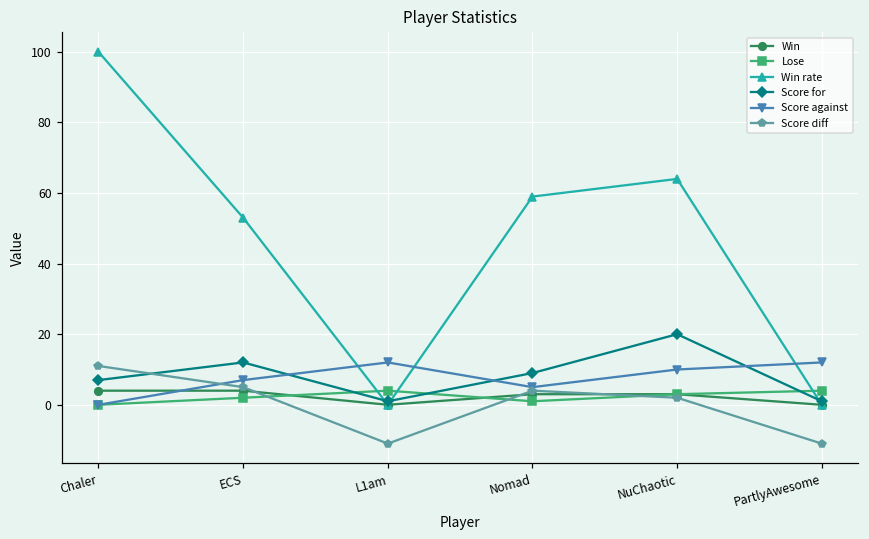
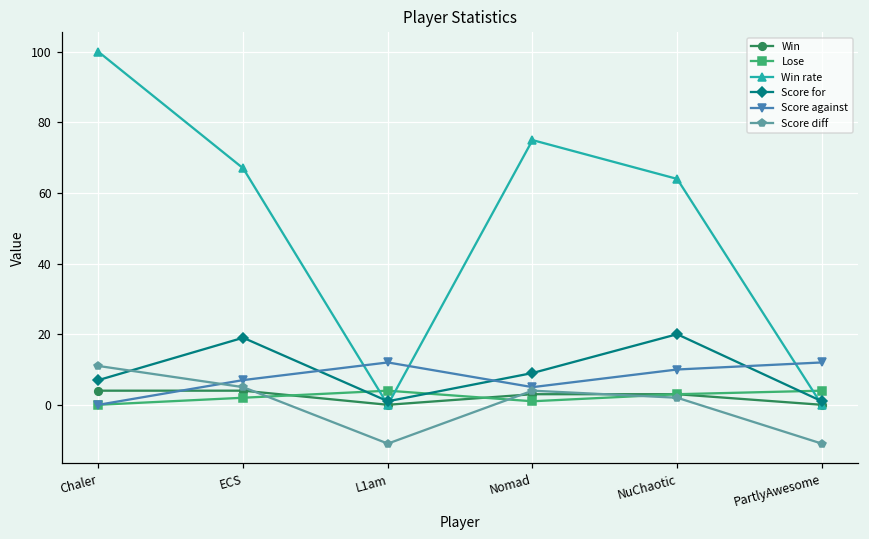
Win rate, ECS: 53 -> 67
Score for, ECS: 12 -> 19
Win rate, Nomad: 59 -> 75
